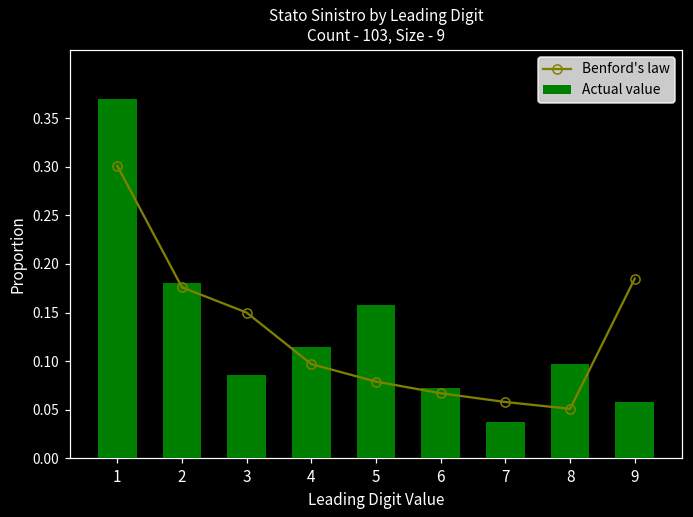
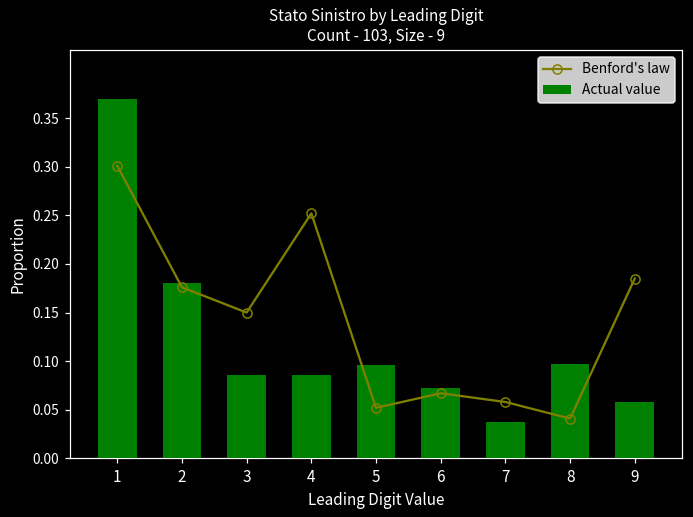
Benford's law, 4: 0.10 -> 0.25
Actual value, 4: 0.12 -> 0.09
Benford's law, 5: 0.08 -> 0.05
Actual value, 5: 0.16 -> 0.10
Benford's law, 8: 0.05 -> 0.04
